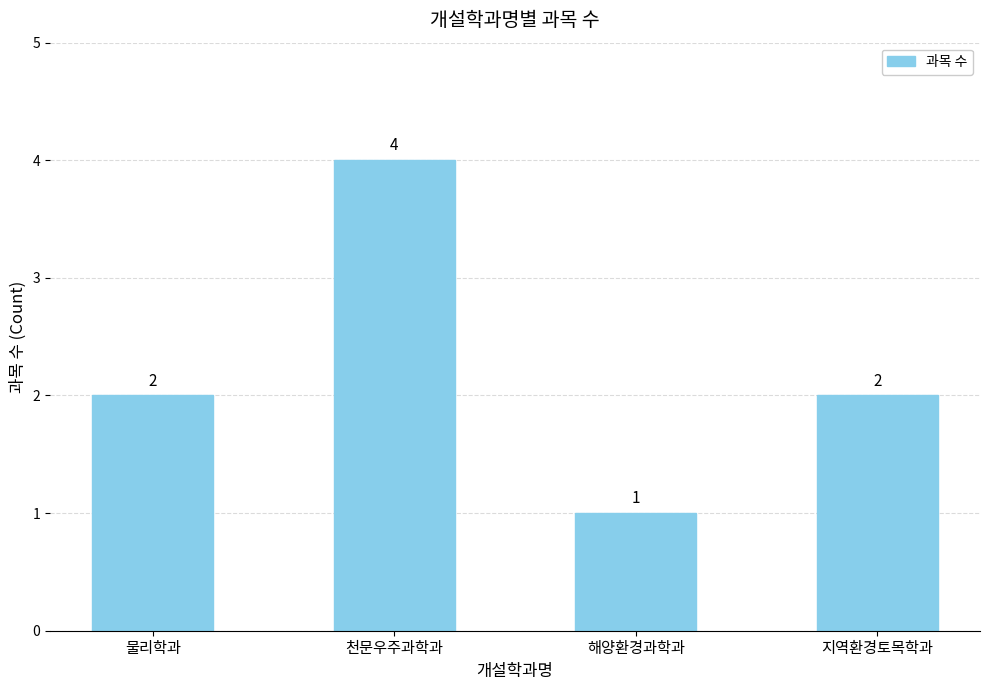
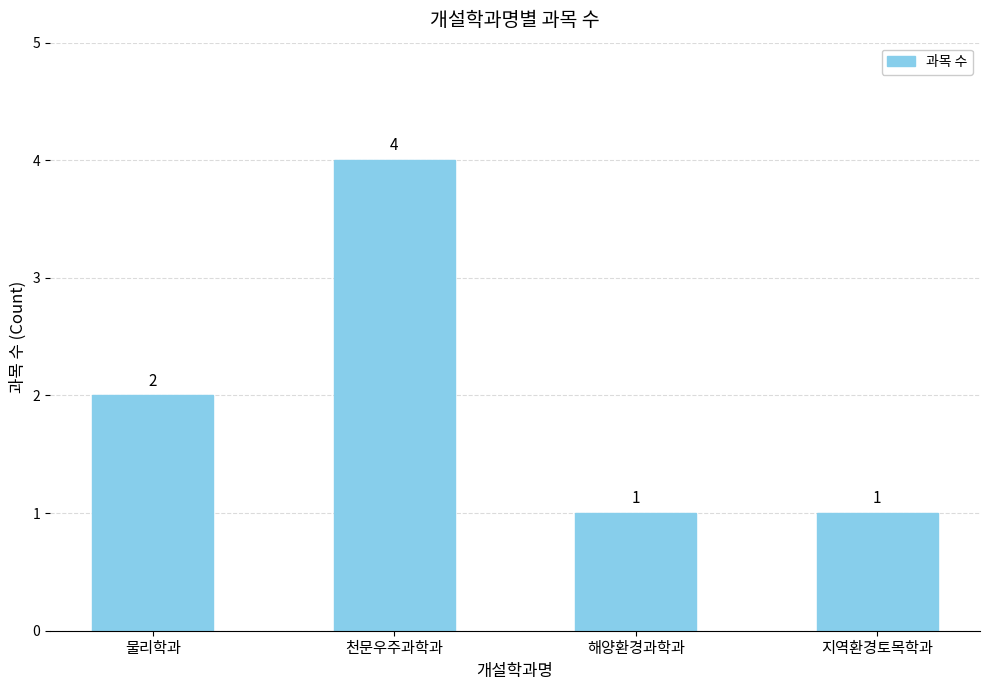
지역환경토목학과: 2 -> 1
